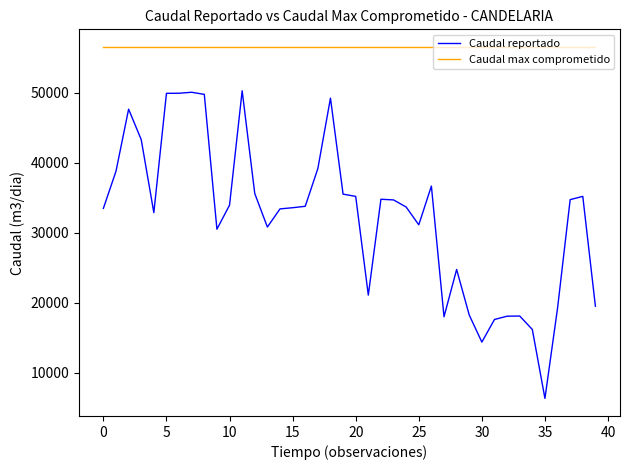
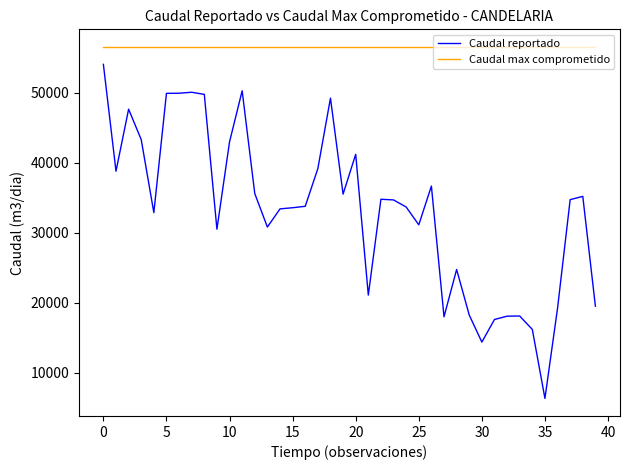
Caudal reportado, 0: 33000 -> 54000
Caudal reportado, 10: 34000 -> 43000
Caudal reportado, 20: 35000 -> 41000
